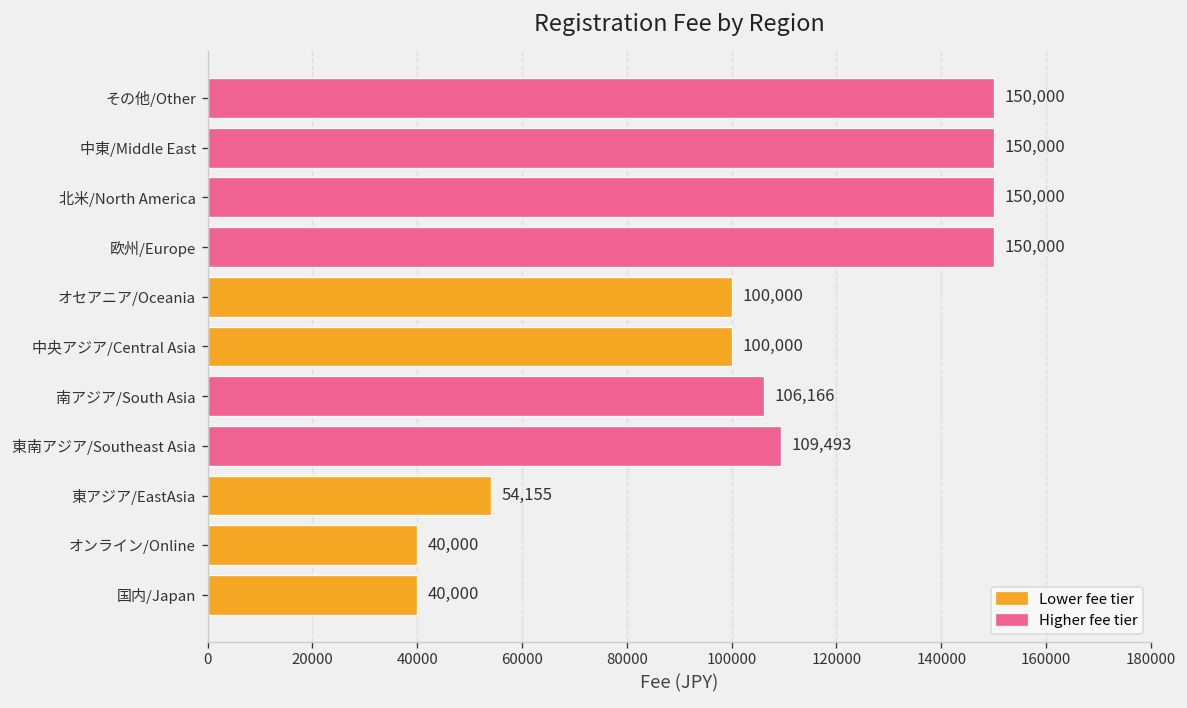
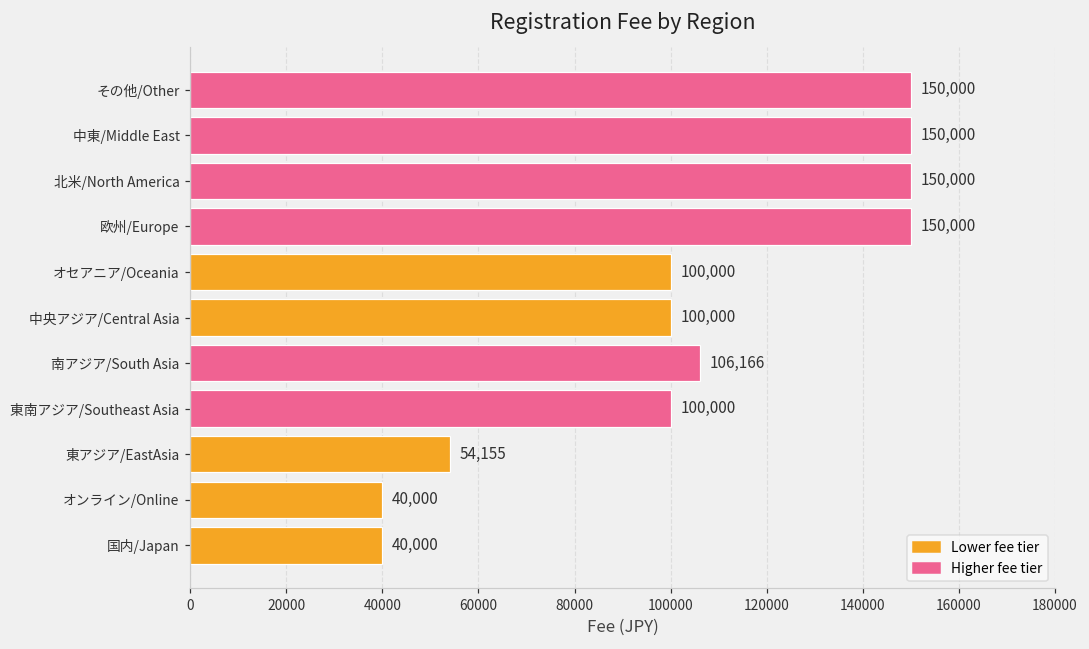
東南アジア/Southeast Asia: 109,493 -> 100,000
